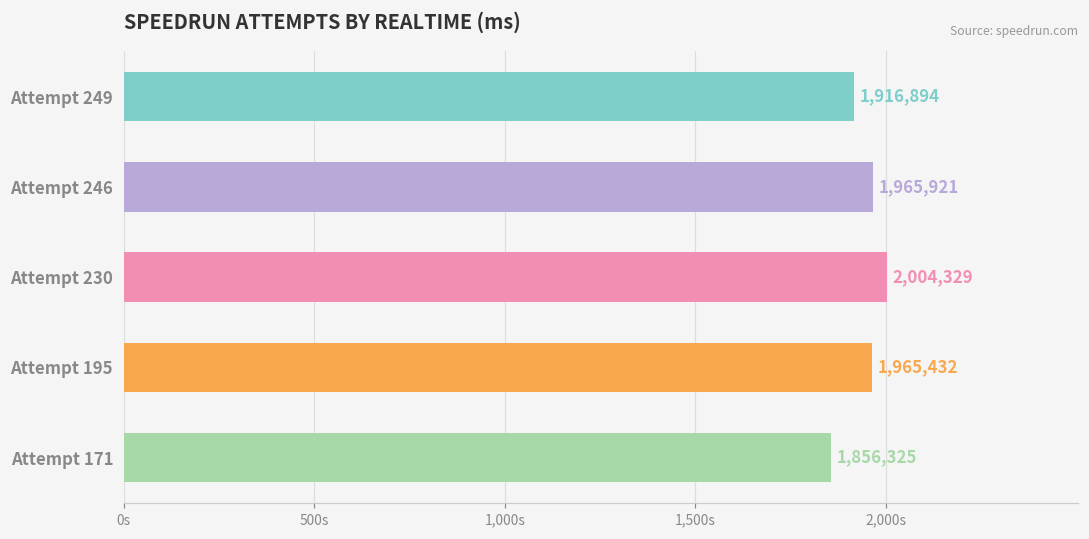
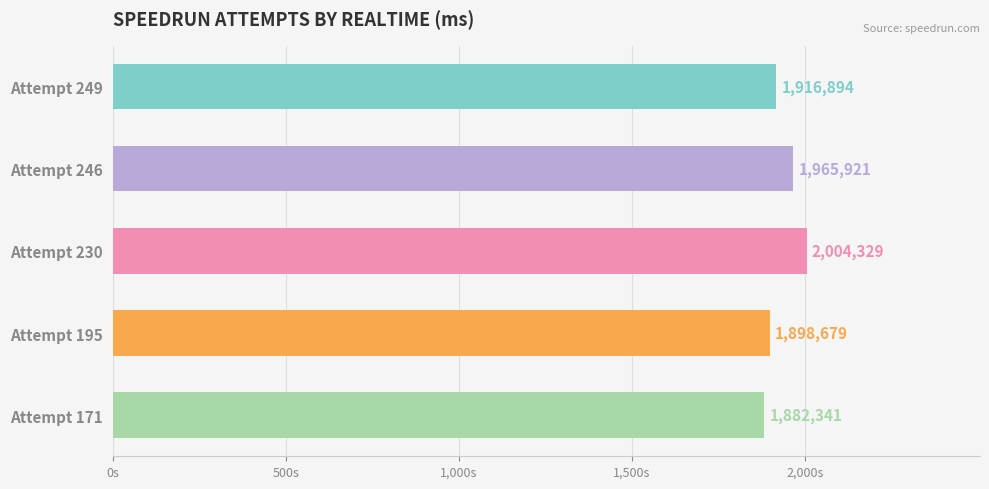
Attempt 195: 1,965,432 -> 1,898,679
Attempt 171: 1,856,325 -> 1,882,341
